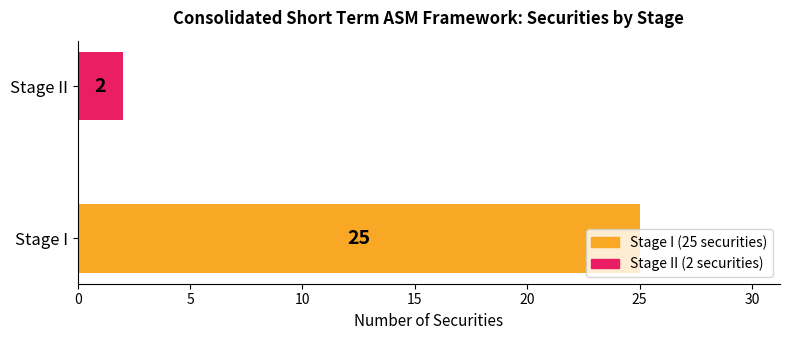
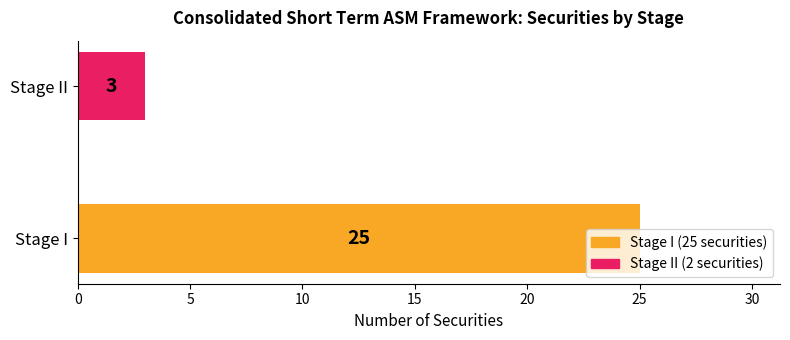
Stage II: 2 -> 3
